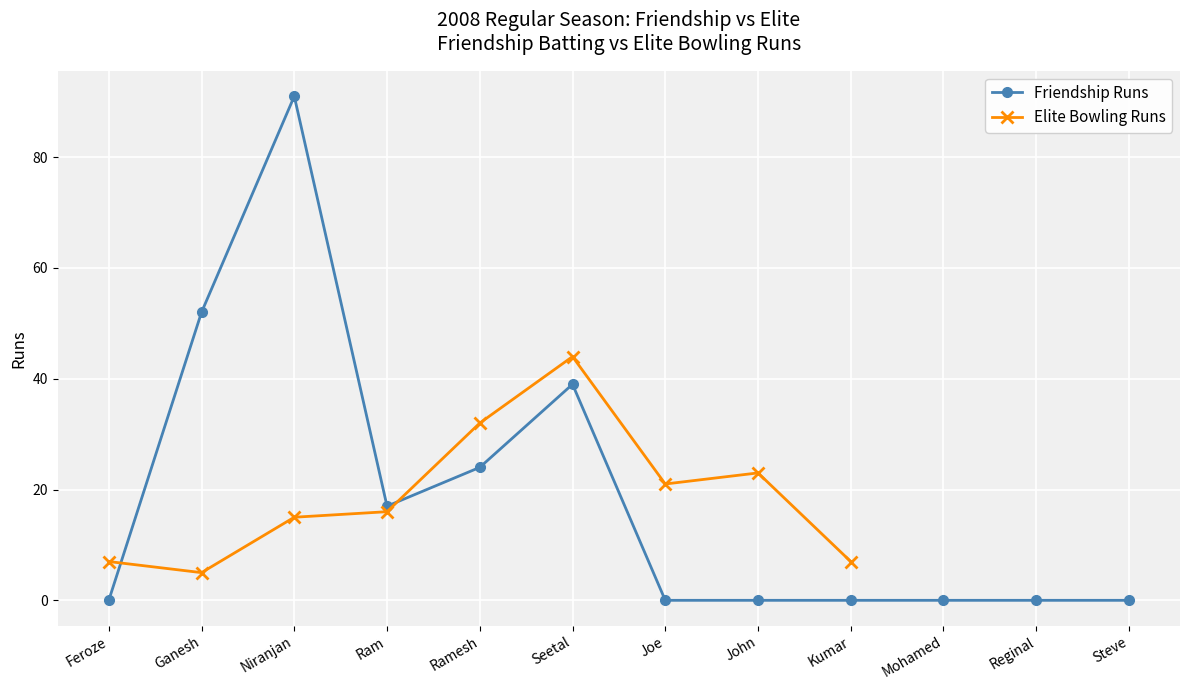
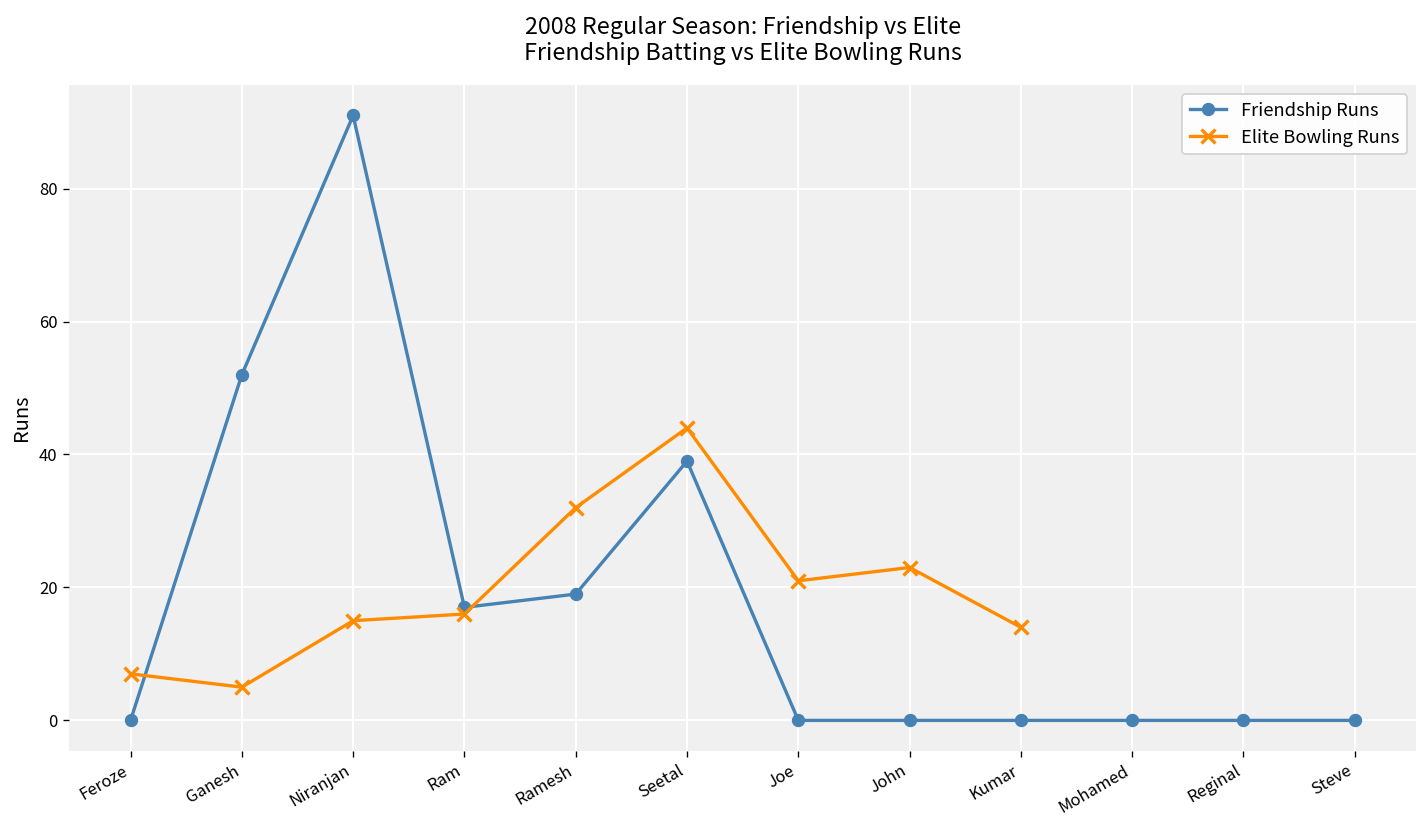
Friendship Runs, Ramesh: 24 -> 19
Elite Bowling Runs, Kumar: 7 -> 14
